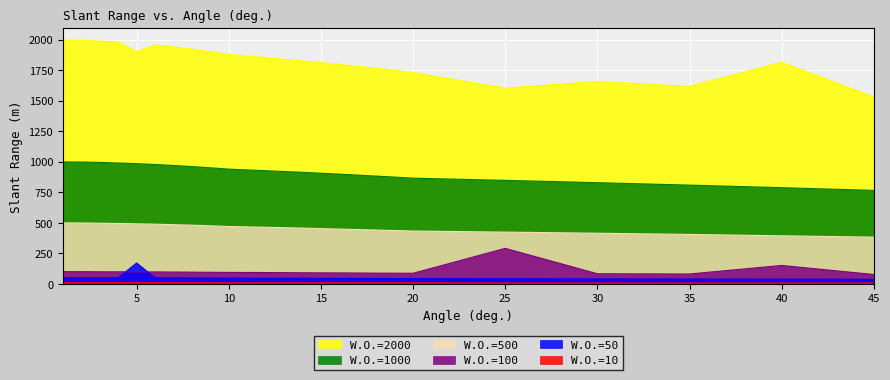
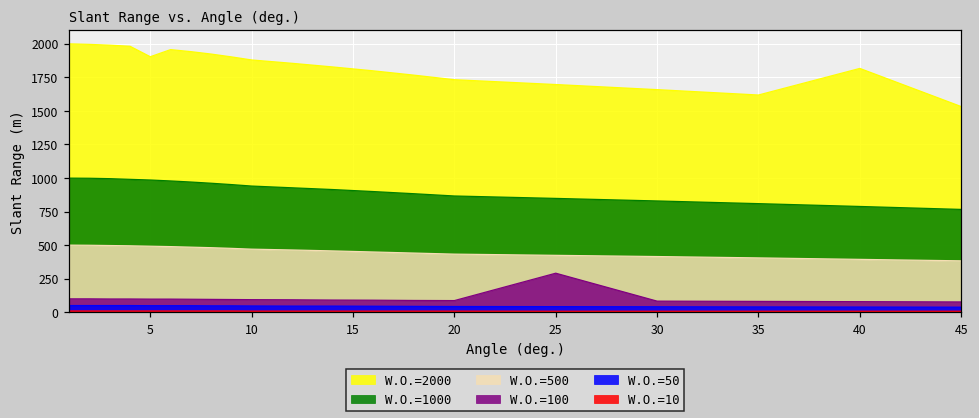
W.O.=50, 5: 170 -> 50
W.O.=2000, 25: 1600 -> 1700
W.O.=100, 40: 150 -> 80
